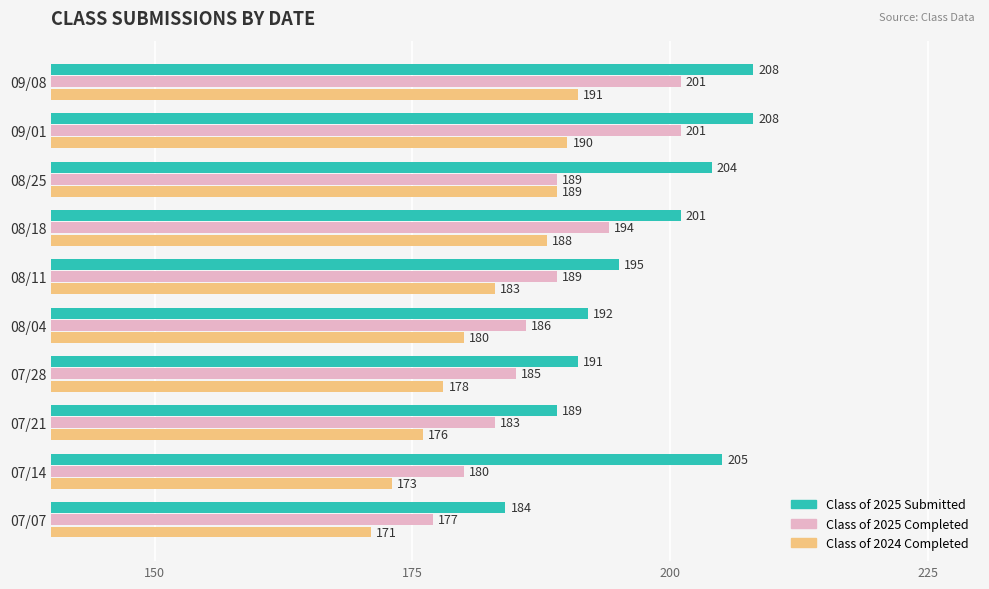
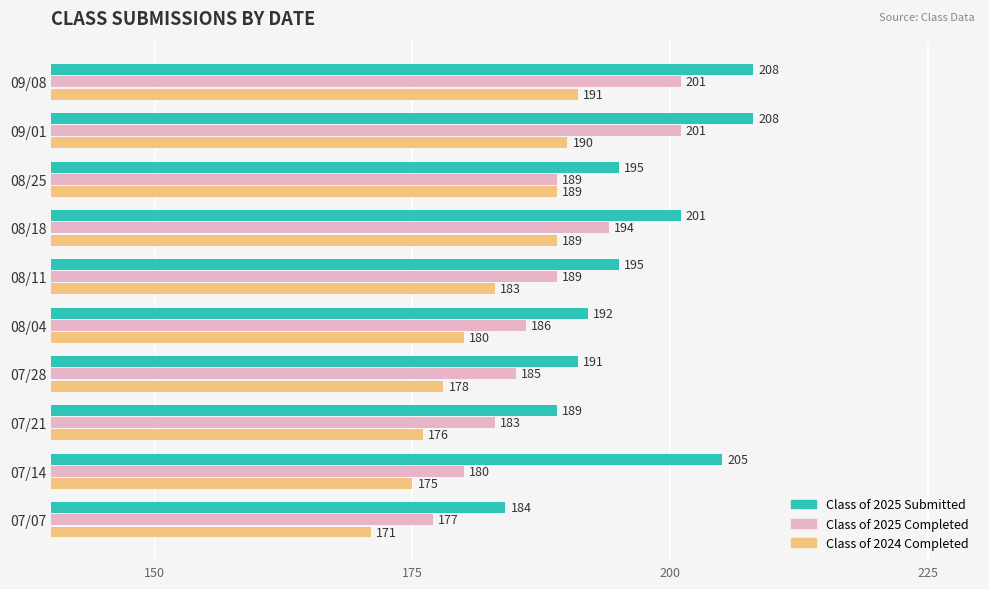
Class of 2025 Submitted, 08/25: 204 -> 195
Class of 2024 Completed, 08/18: 188 -> 189
Class of 2024 Completed, 07/14: 173 -> 175
